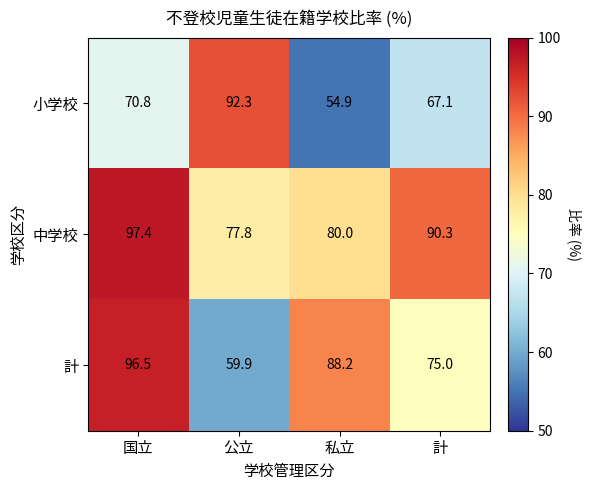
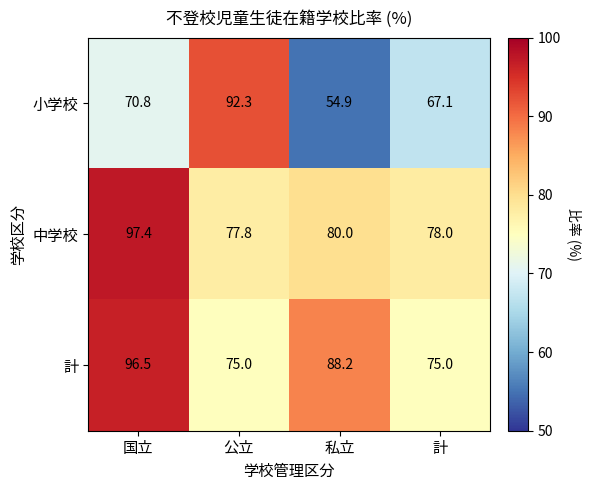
中学校, 計: 90.3 -> 78.0
計, 公立: 59.9 -> 75.0
